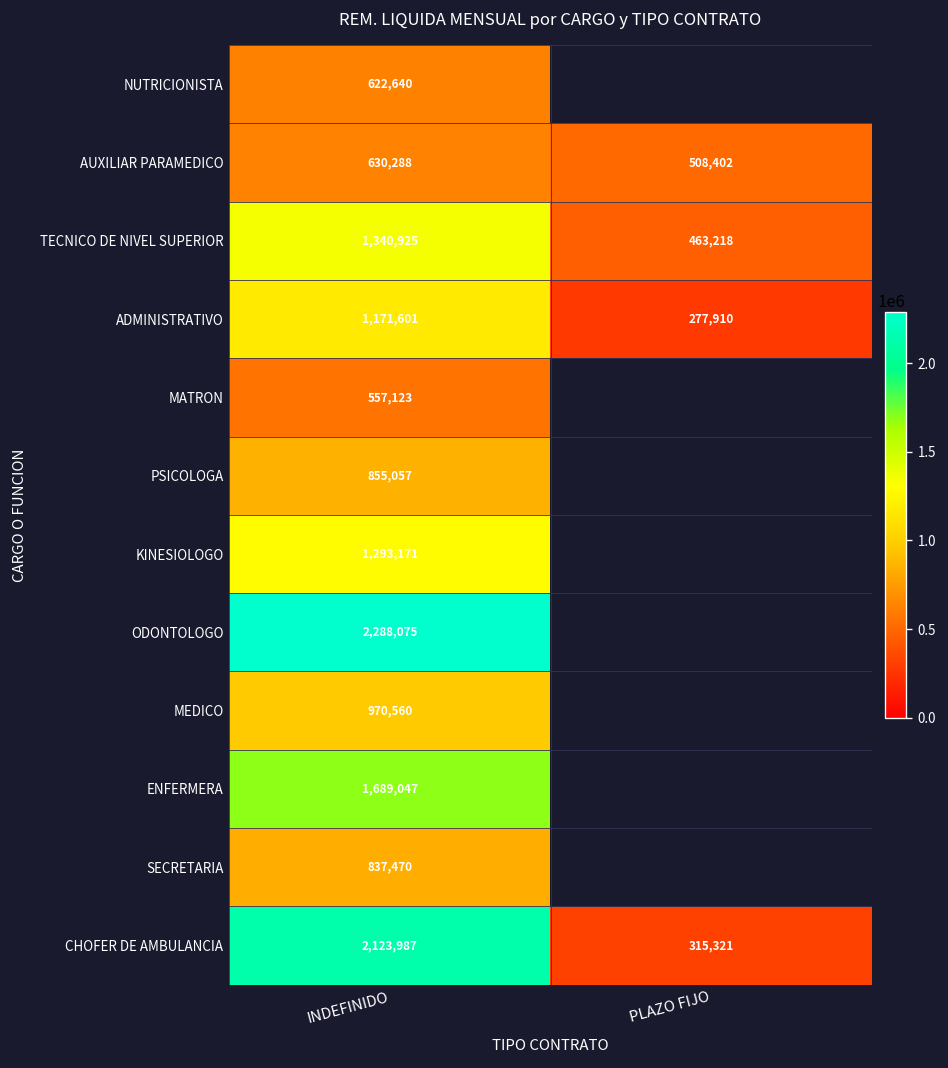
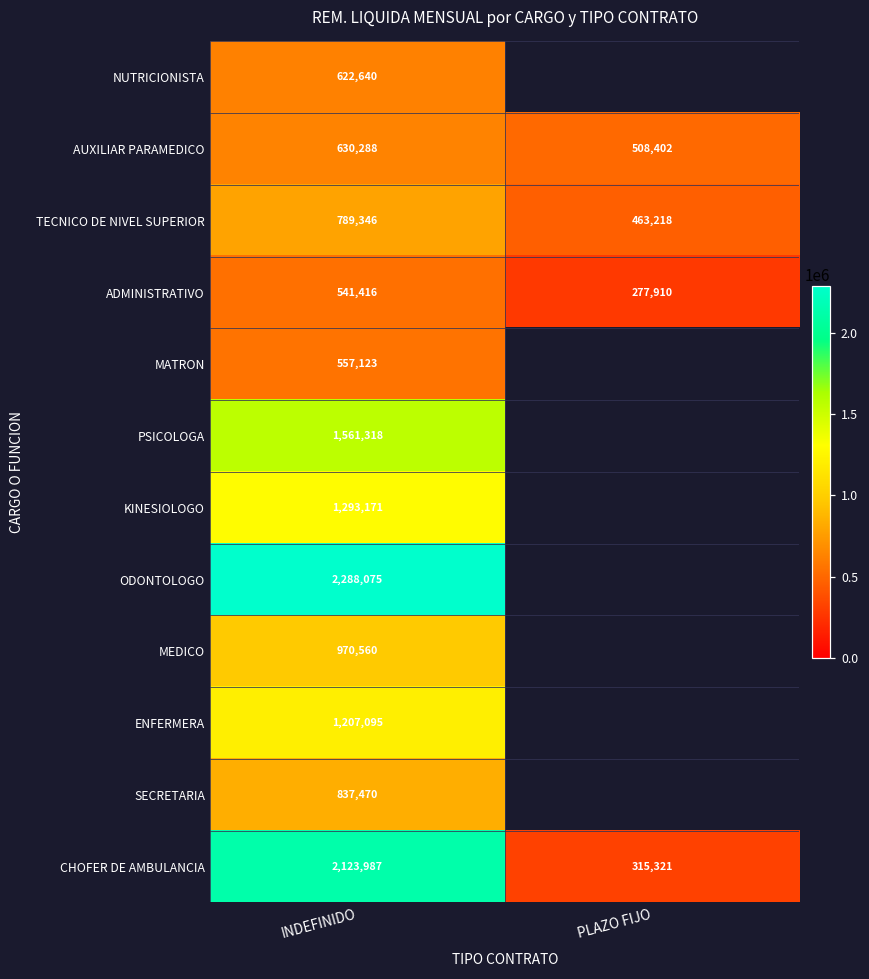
TECNICO DE NIVEL SUPERIOR, INDEFINIDO: 1,340,925 -> 789,346
ADMINISTRATIVO, INDEFINIDO: 1,171,601 -> 541,416
PSICOLOGA, INDEFINIDO: 855,057 -> 1,561,318
ENFERMERA, INDEFINIDO: 1,689,047 -> 1,207,095
